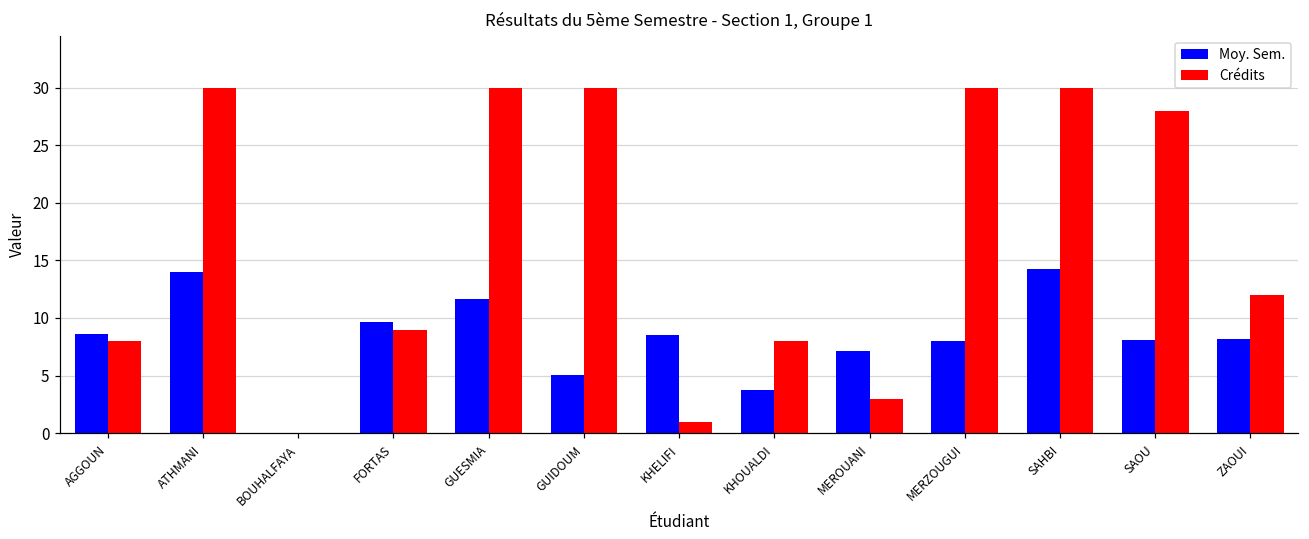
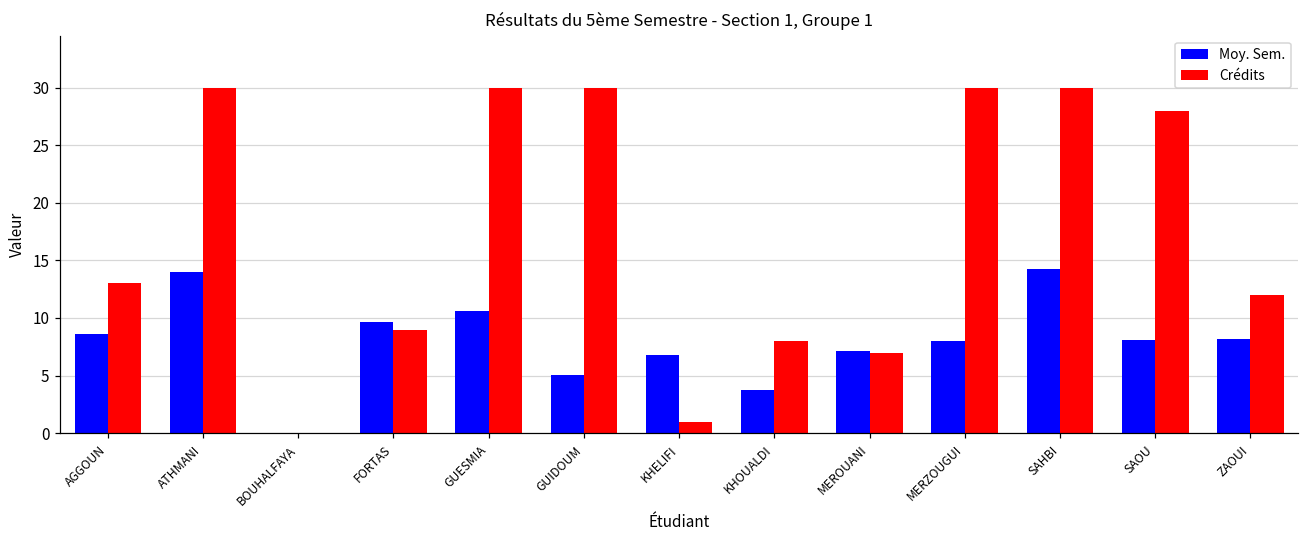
Crédits, AGGOUN: 8 -> 13
Moy. Sem., GUESMIA: 11.6 -> 10.6
Moy. Sem., KHELIFI: 8.5 -> 6.8
Crédits, MEROUANI: 3 -> 7
